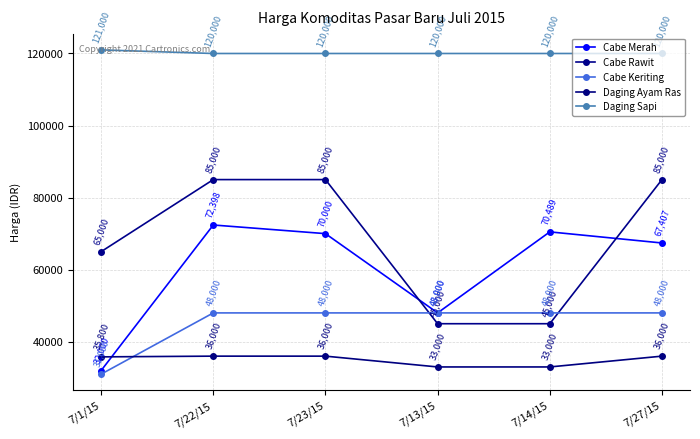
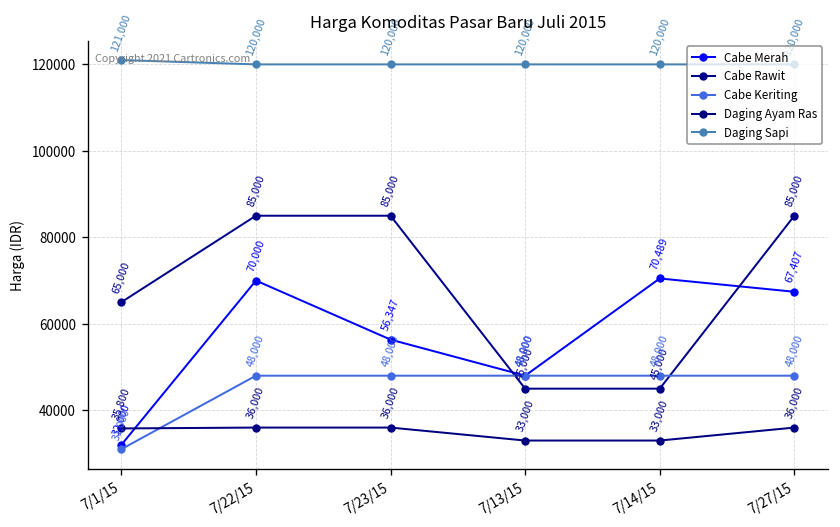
Cabe Merah, 7/22/15: 72,398 -> 70,000
Cabe Merah, 7/23/15: 70,000 -> 56,347
